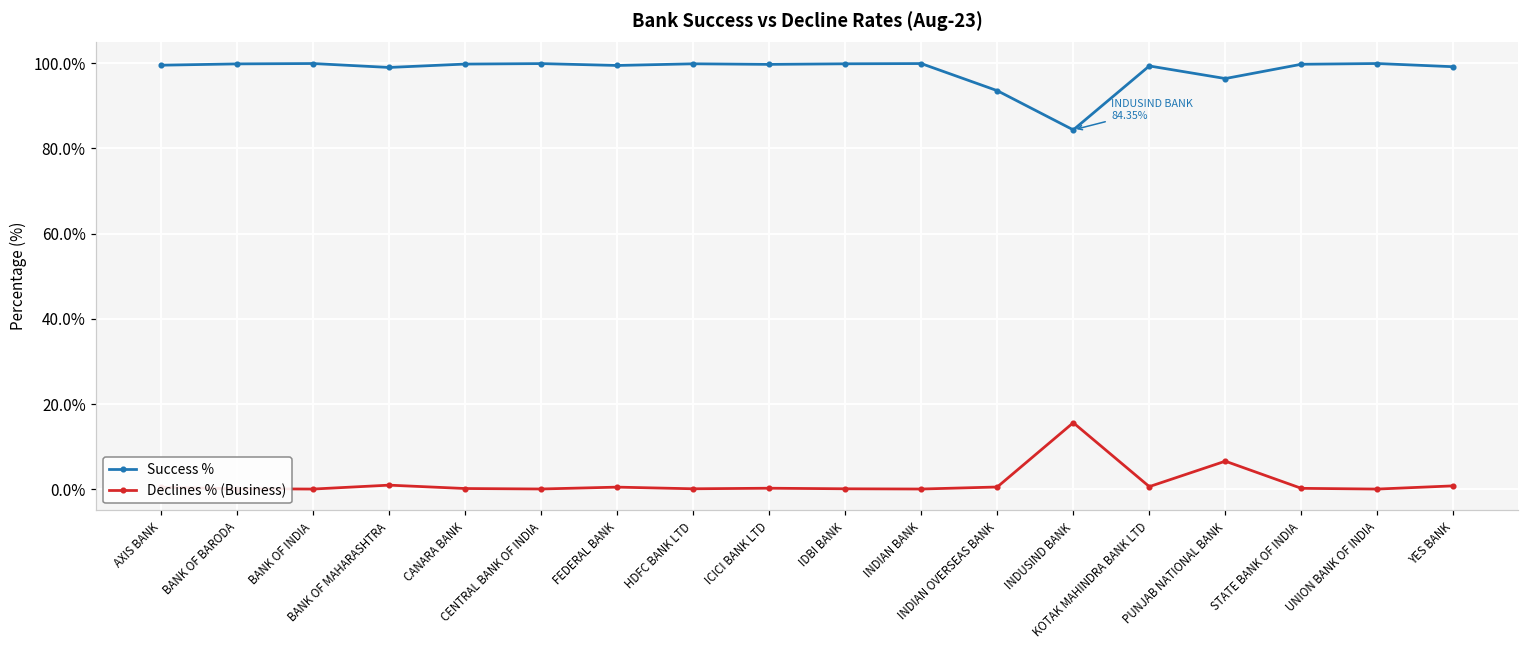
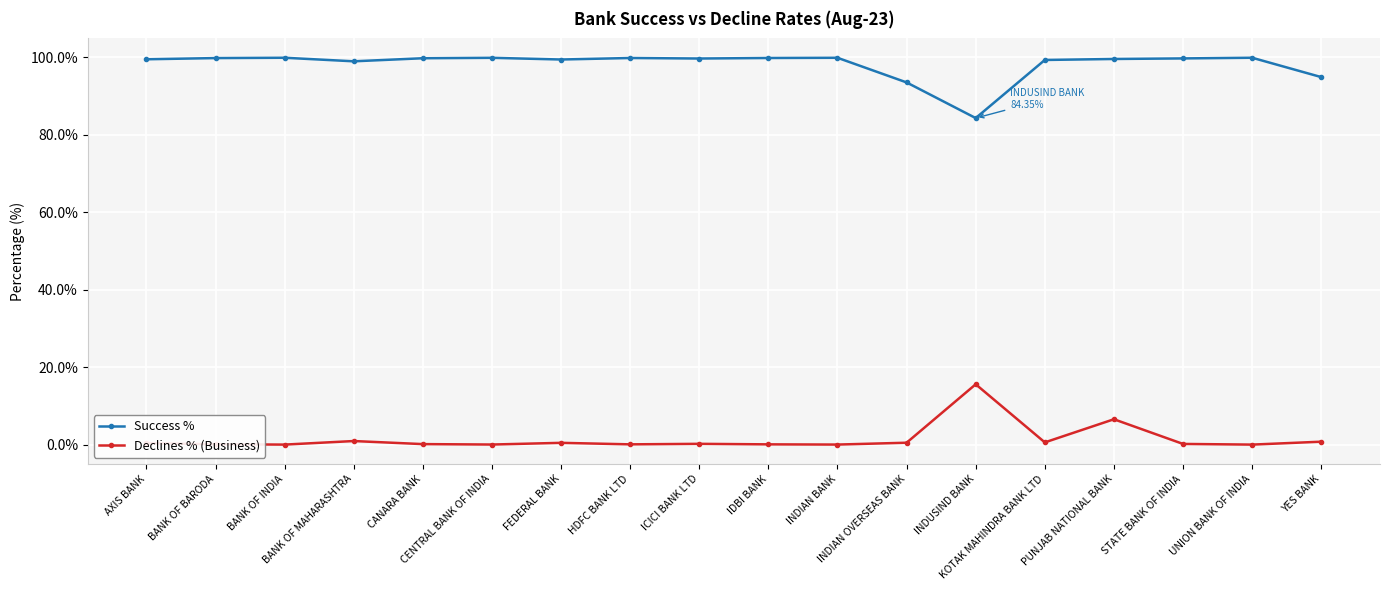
Success %, PUNJAB NATIONAL BANK: 96% -> 100%
Success %, YES BANK: 99% -> 95%
